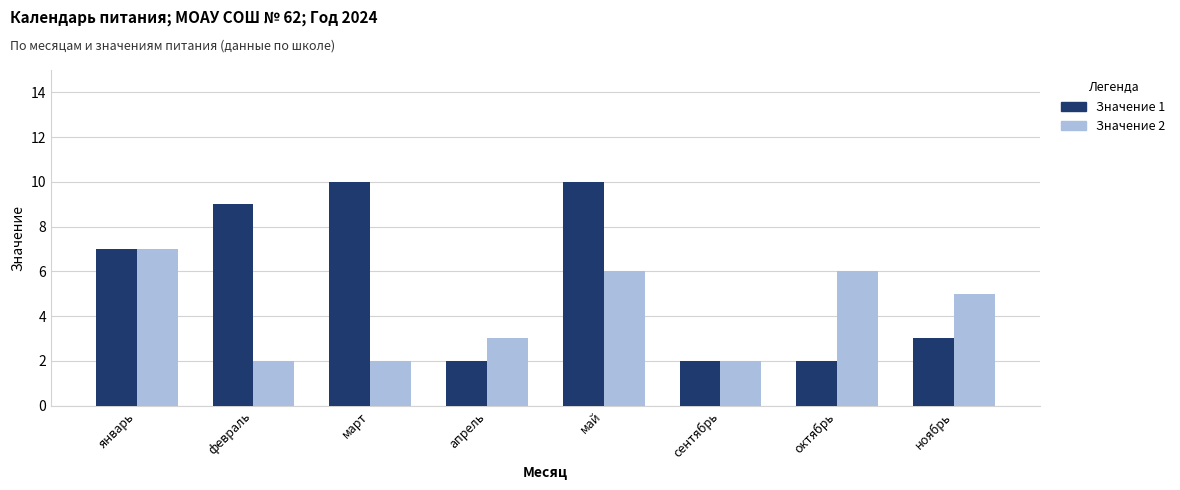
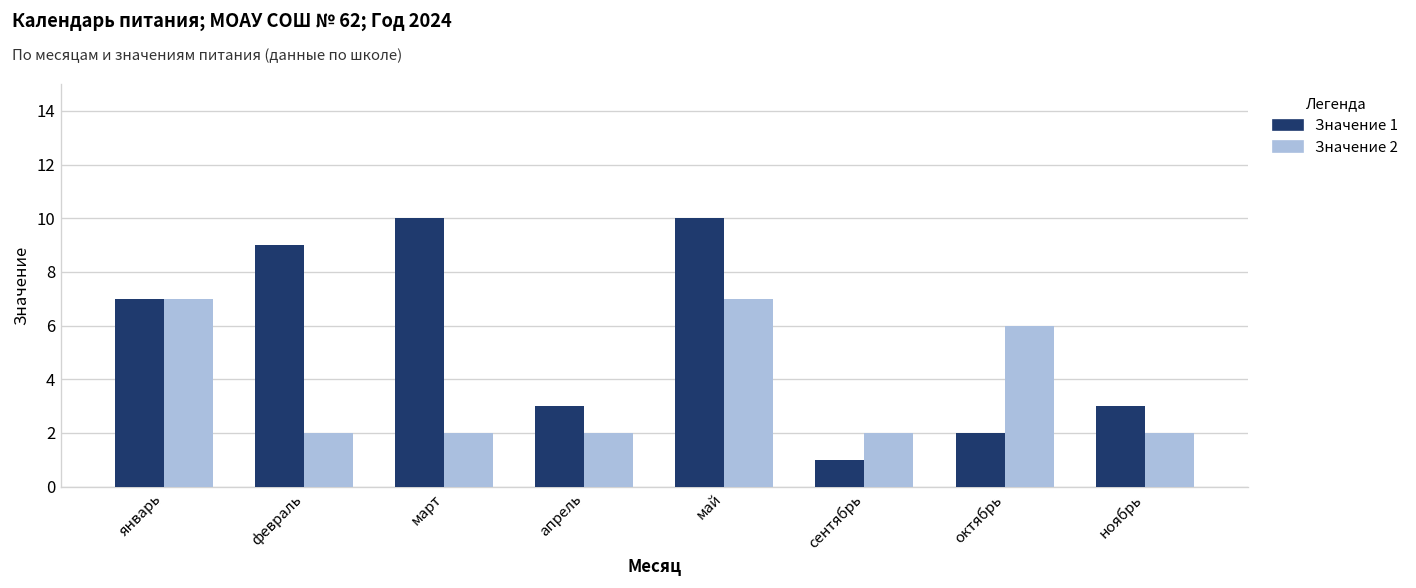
Значение 1, апрель: 2 -> 3
Значение 2, апрель: 3 -> 2
Значение 2, май: 6 -> 7
Значение 1, сентябрь: 2 -> 1
Значение 2, ноябрь: 5 -> 2
